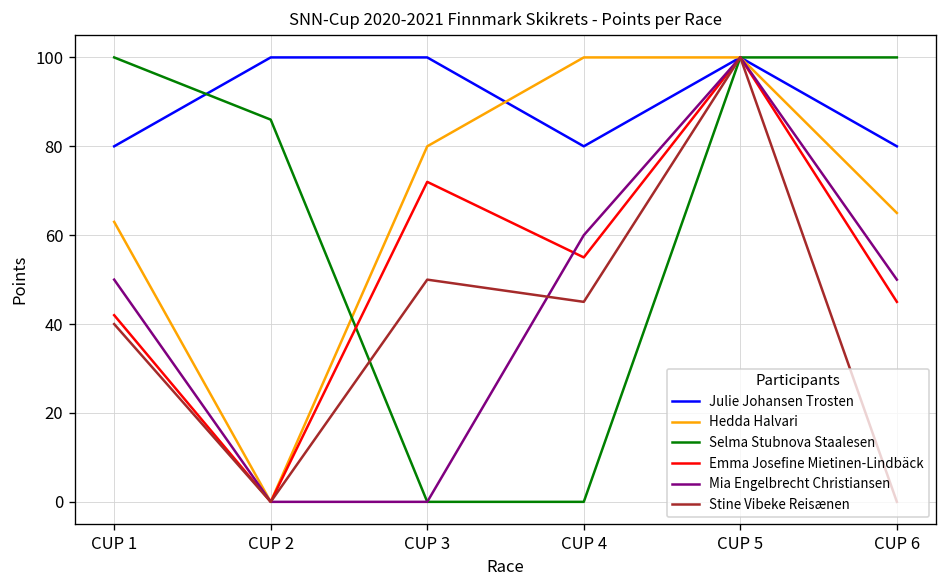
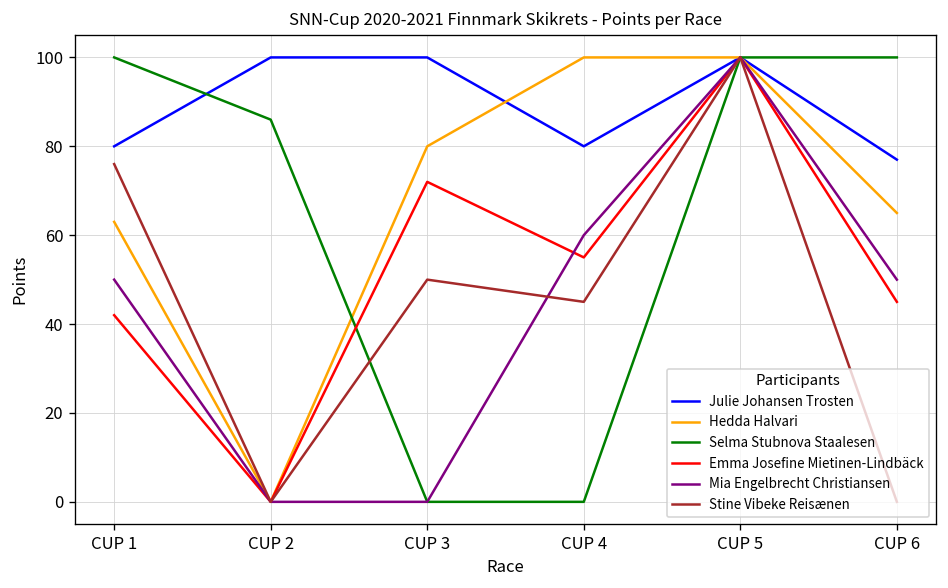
Stine Vibeke Reisænen, CUP 1: 40 -> 76
Julie Johansen Trosten, CUP 6: 80 -> 77
